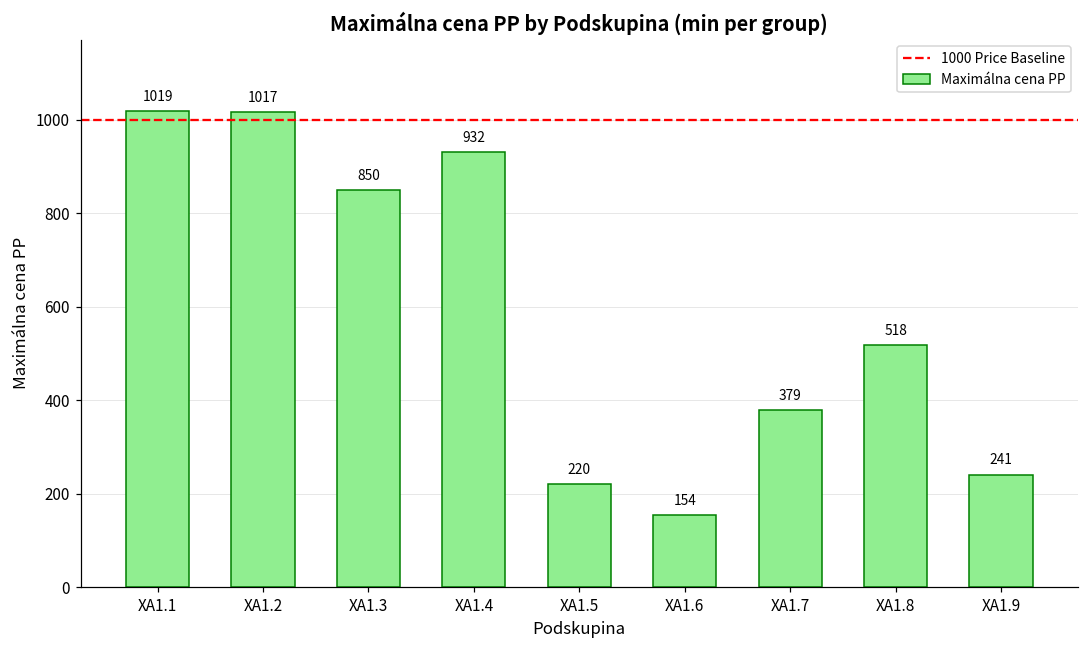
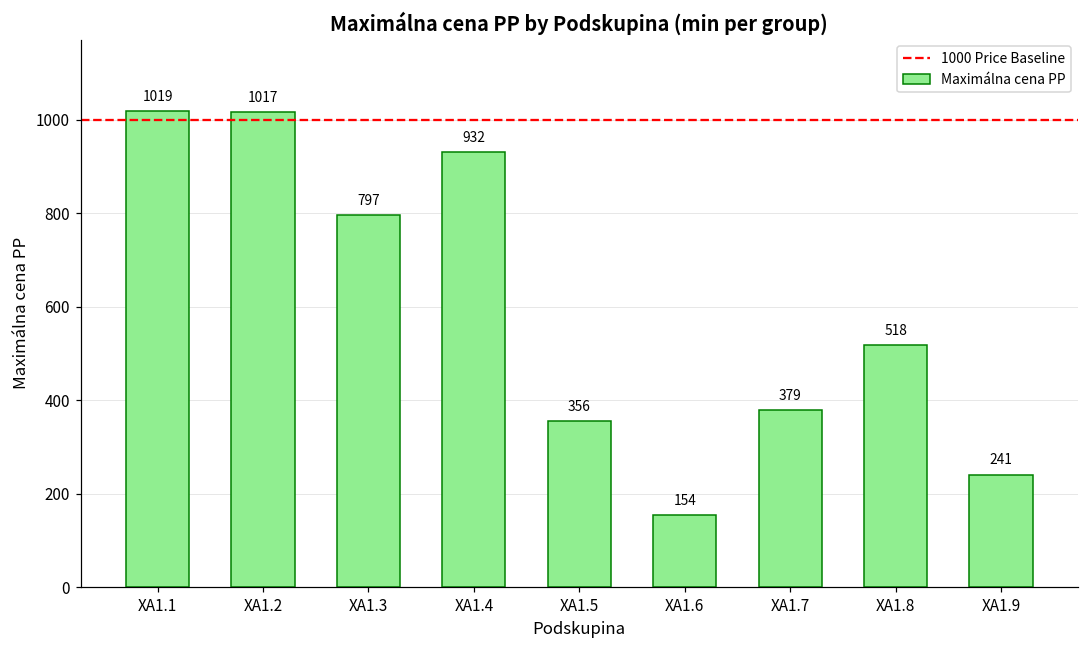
XA1.3: 850 -> 797
XA1.5: 220 -> 356
